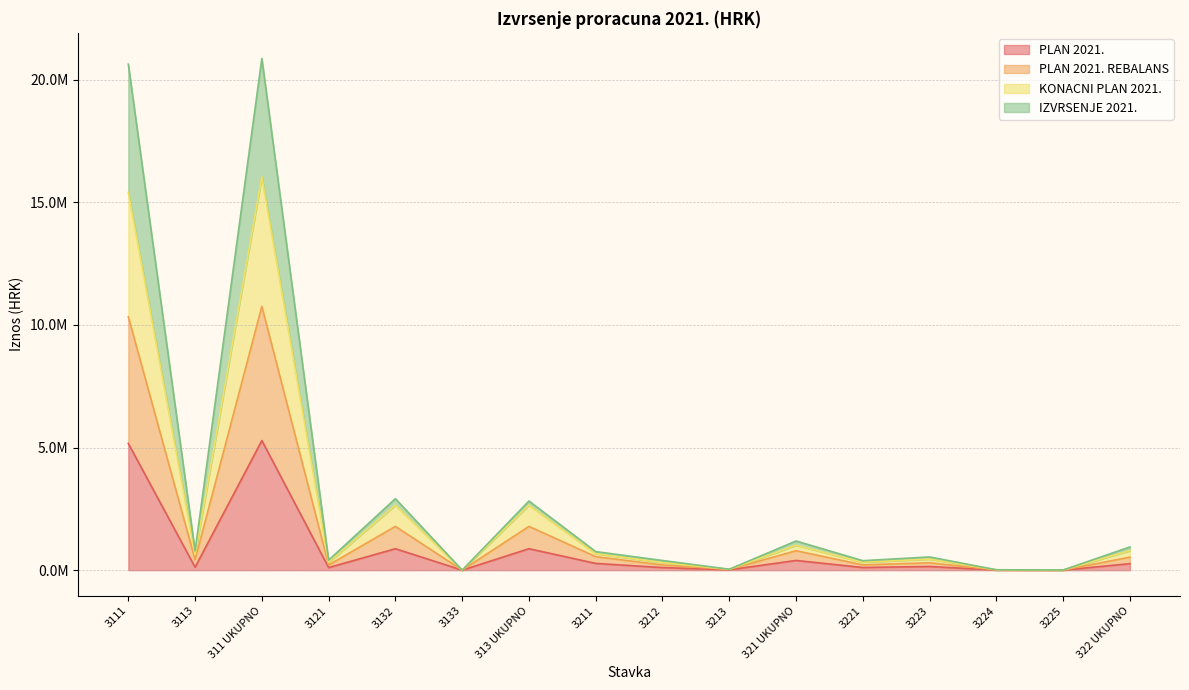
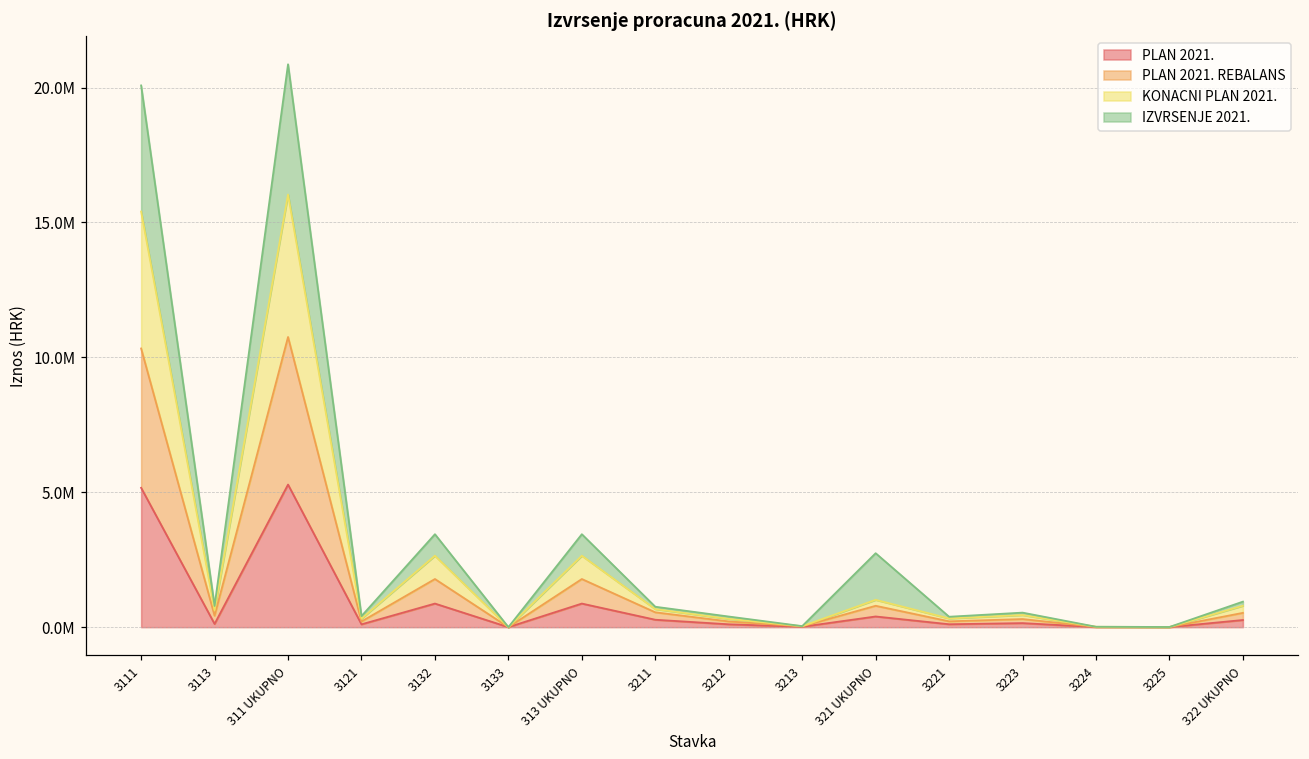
IZVRSENJE 2021., 3111: 5200000 -> 4700000
IZVRSENJE 2021., 3132: 300000 -> 800000
IZVRSENJE 2021., 313 UKUPNO: 200000 -> 800000
IZVRSENJE 2021., 321 UKUPNO: 200000 -> 1700000
